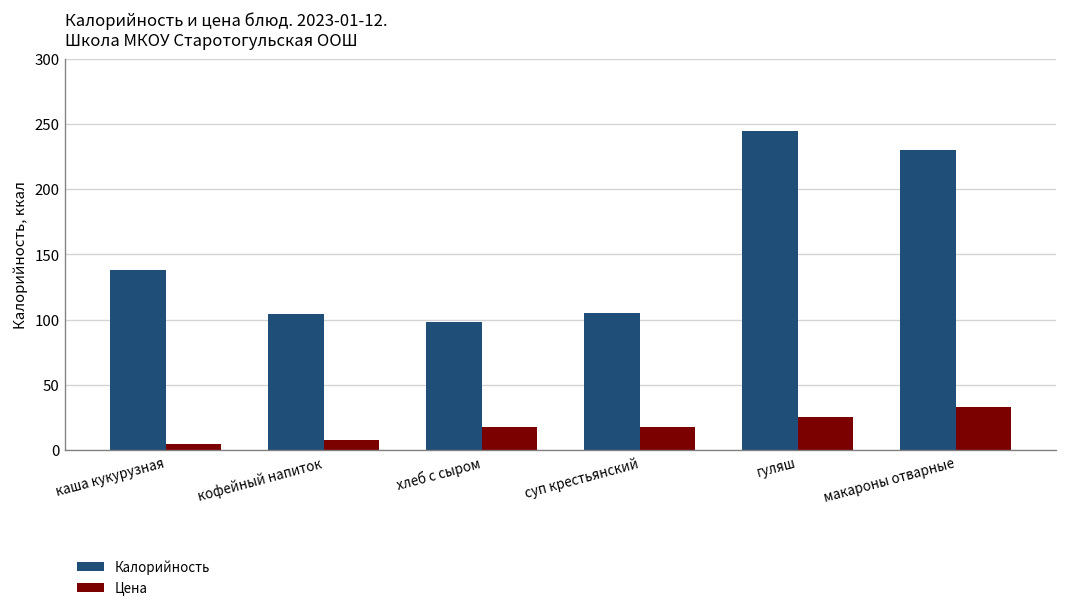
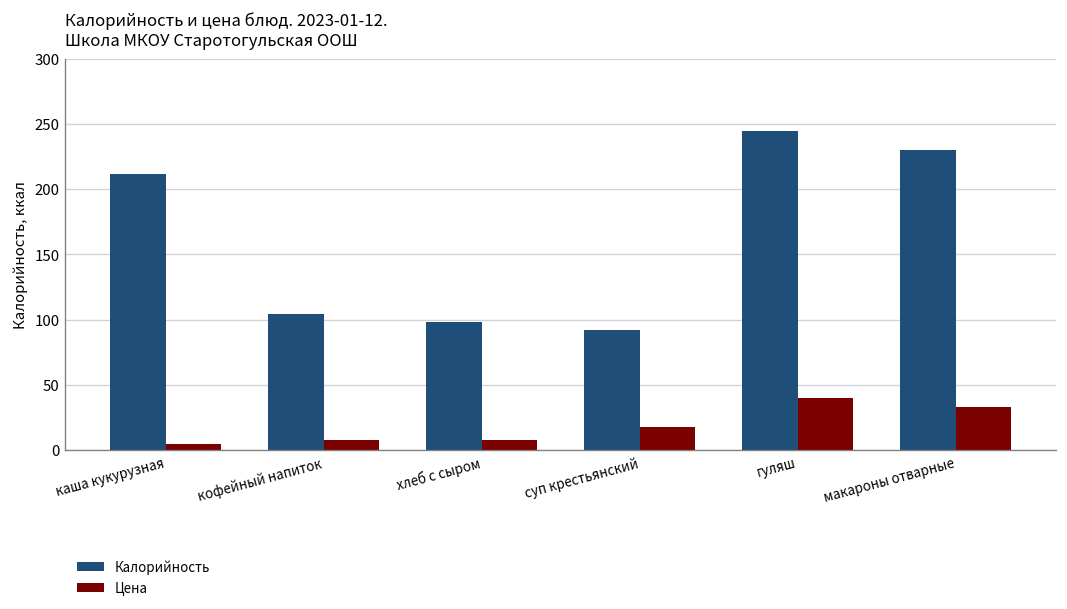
Калорийность, каша кукурузная: 138 -> 212
Цена, хлеб с сыром: 18 -> 8
Калорийность, суп крестьянский: 105 -> 92
Цена, гуляш: 25 -> 40
